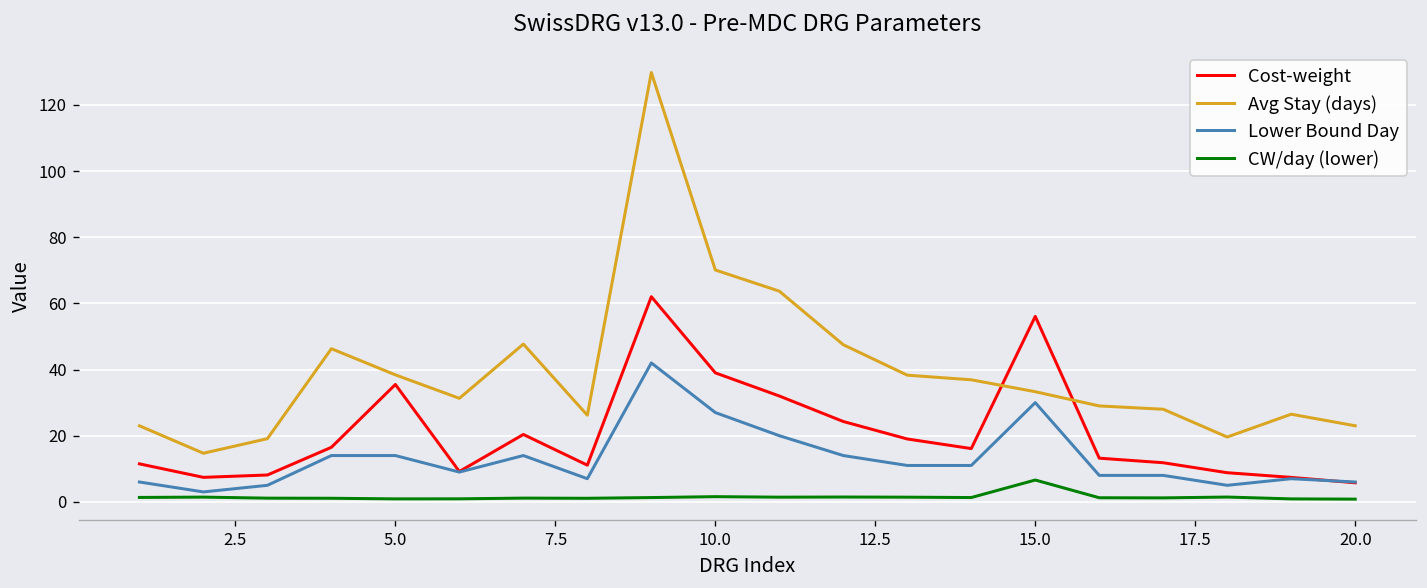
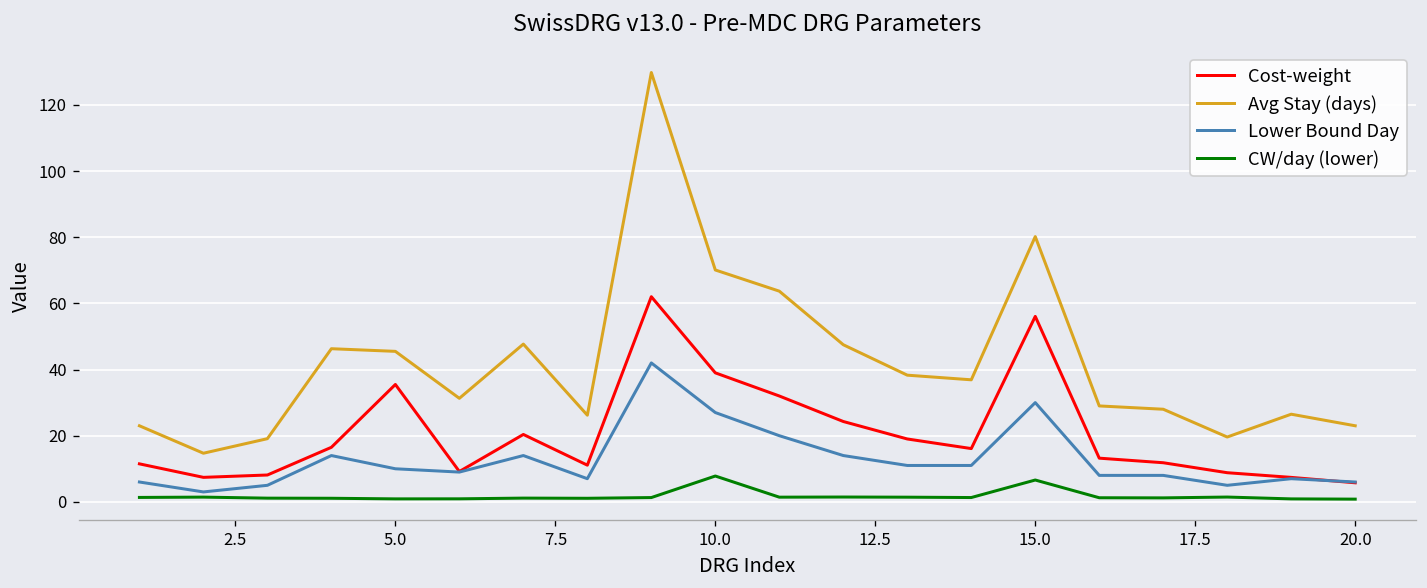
Avg Stay (days), 5.0: 38 -> 46
Lower Bound Day, 5.0: 14 -> 10
CW/day (lower), 10.0: 2 -> 8
Avg Stay (days), 15.0: 33 -> 80
